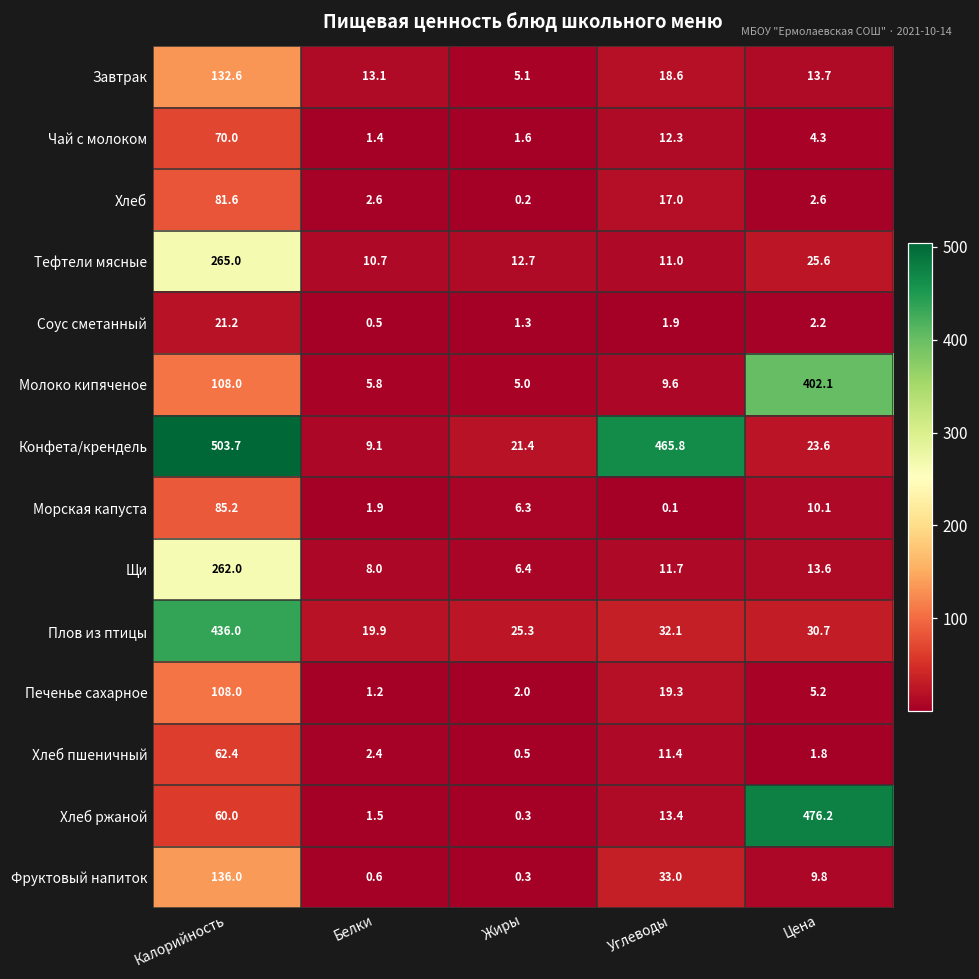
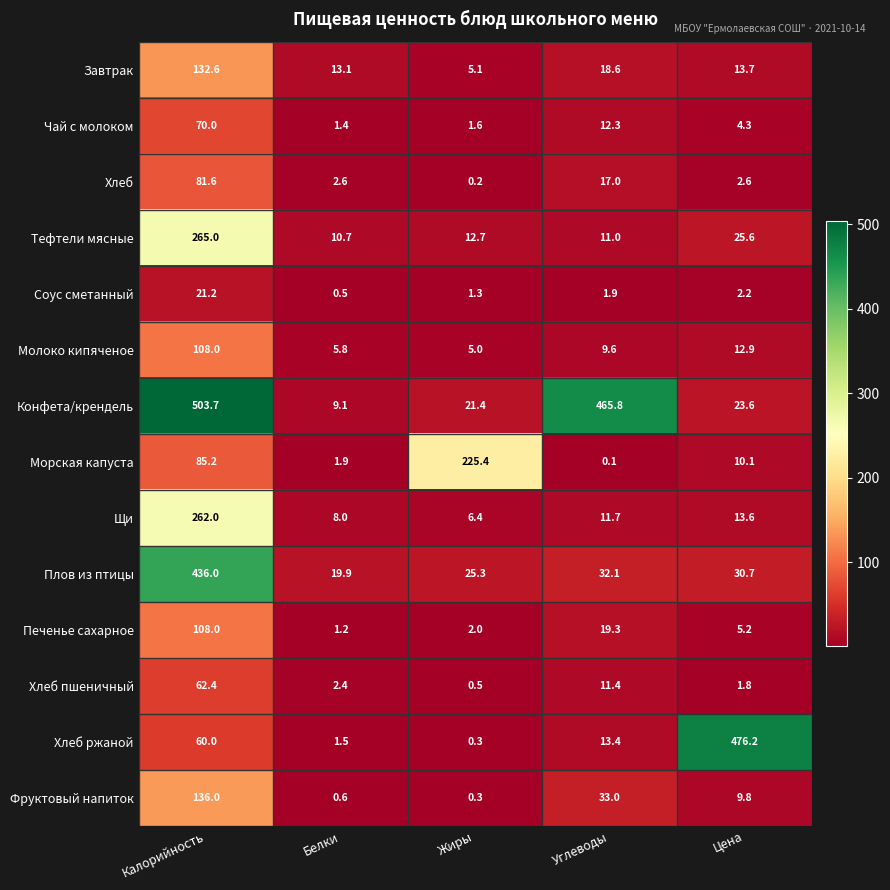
Молоко кипяченое, Цена: 402.1 -> 12.9
Морская капуста, Жиры: 6.3 -> 225.4
